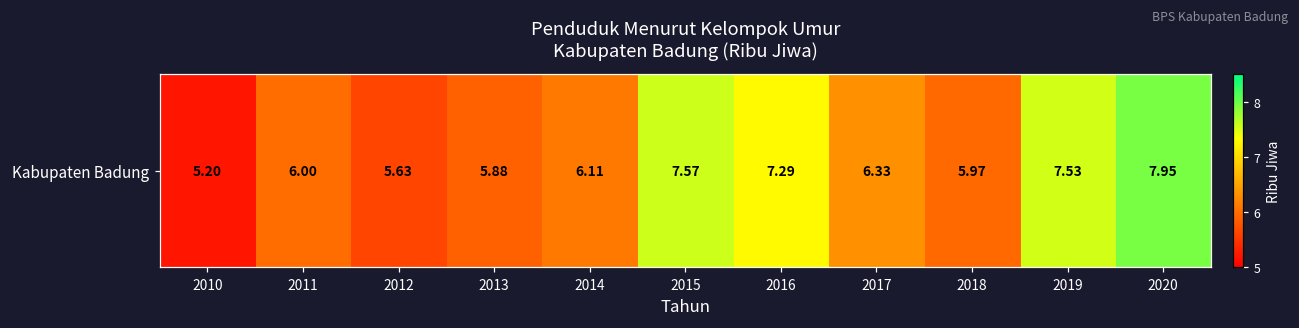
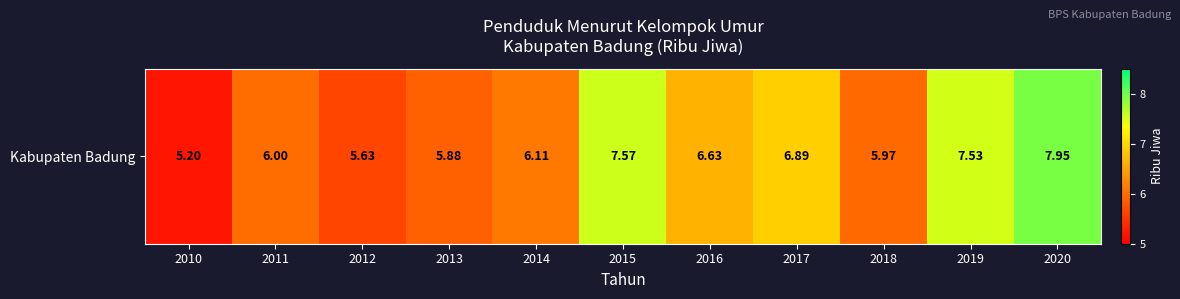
Kabupaten Badung, 2016: 7.29 -> 6.63
Kabupaten Badung, 2017: 6.33 -> 6.89
